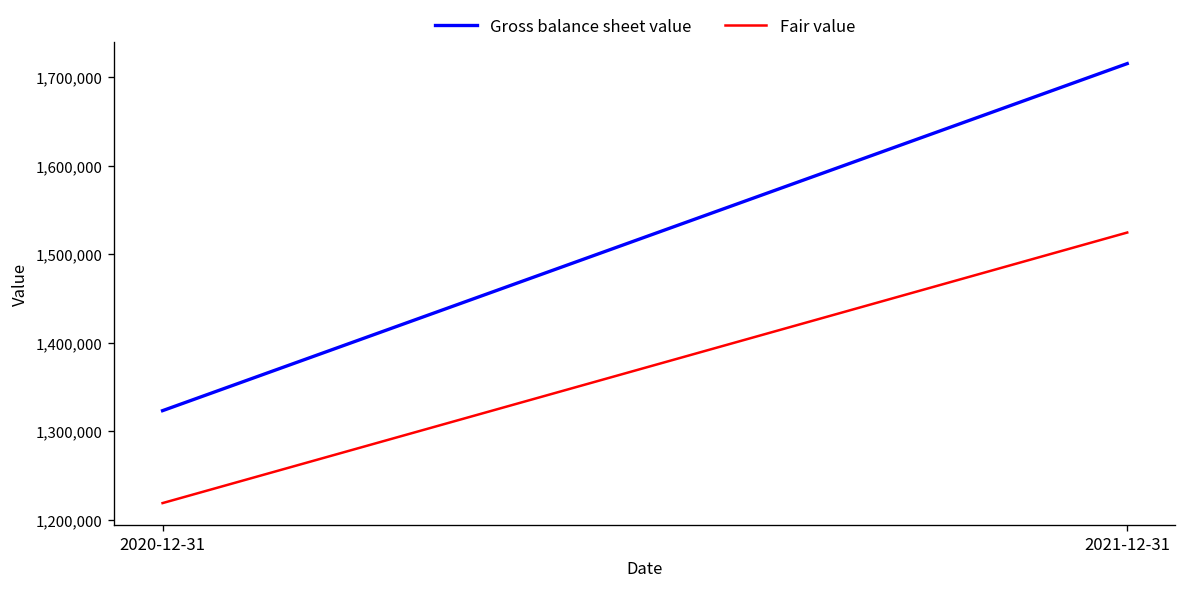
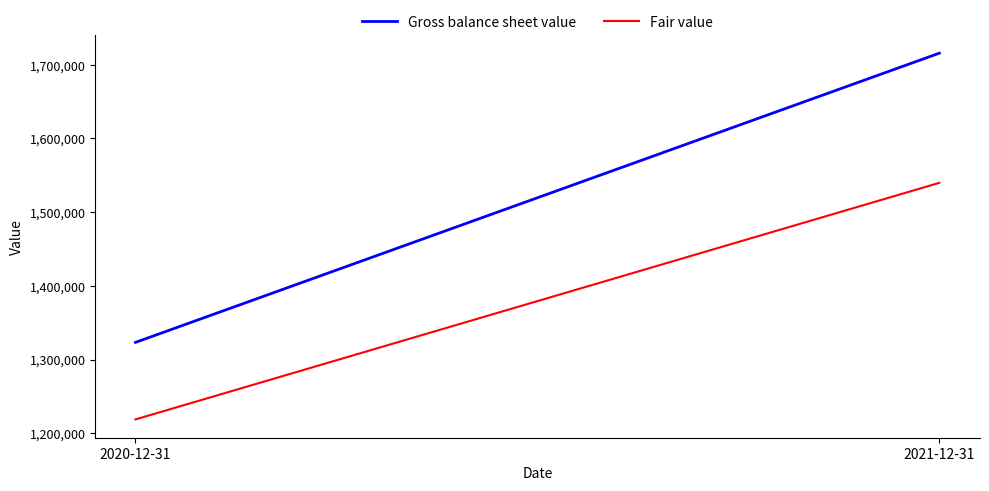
Fair value, 2021-12-31: 1,520,000 -> 1,540,000
